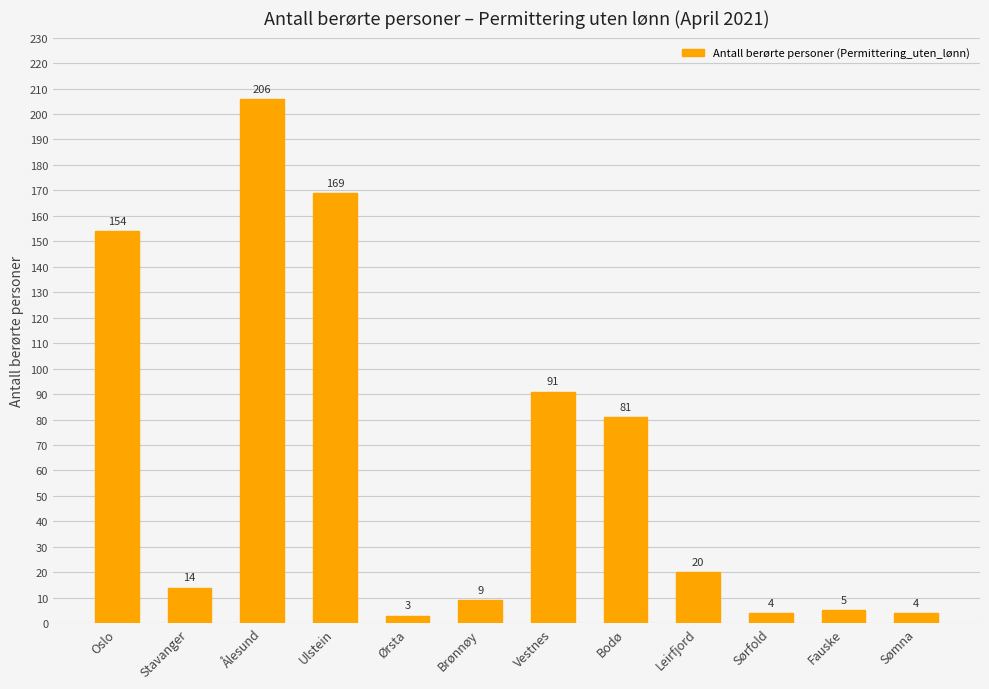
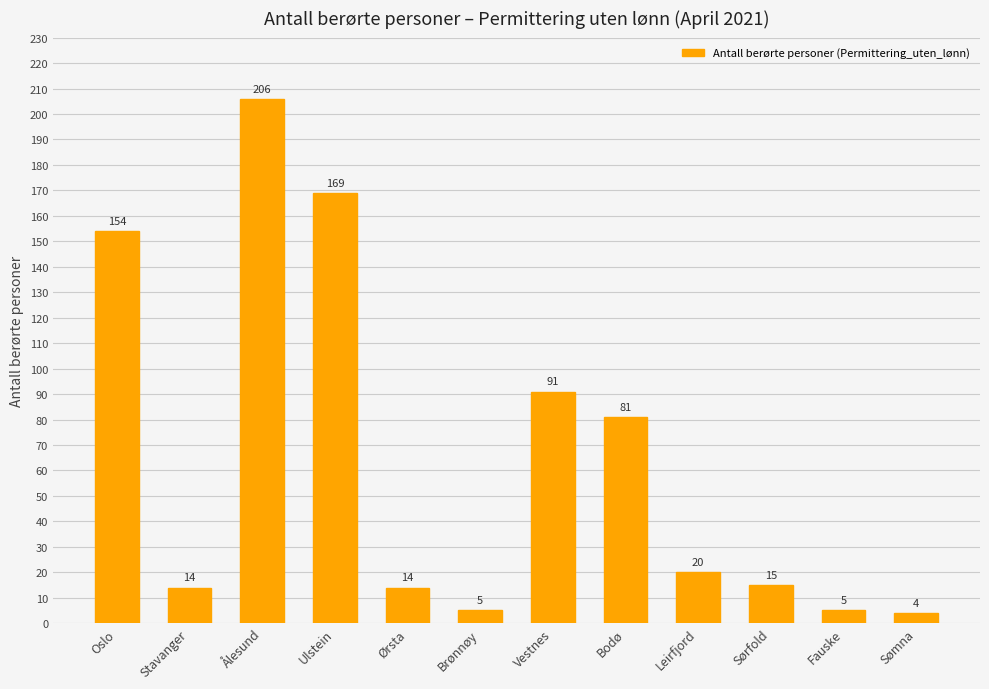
Ørsta: 3 -> 14
Brønnøy: 9 -> 5
Sørfold: 4 -> 15
